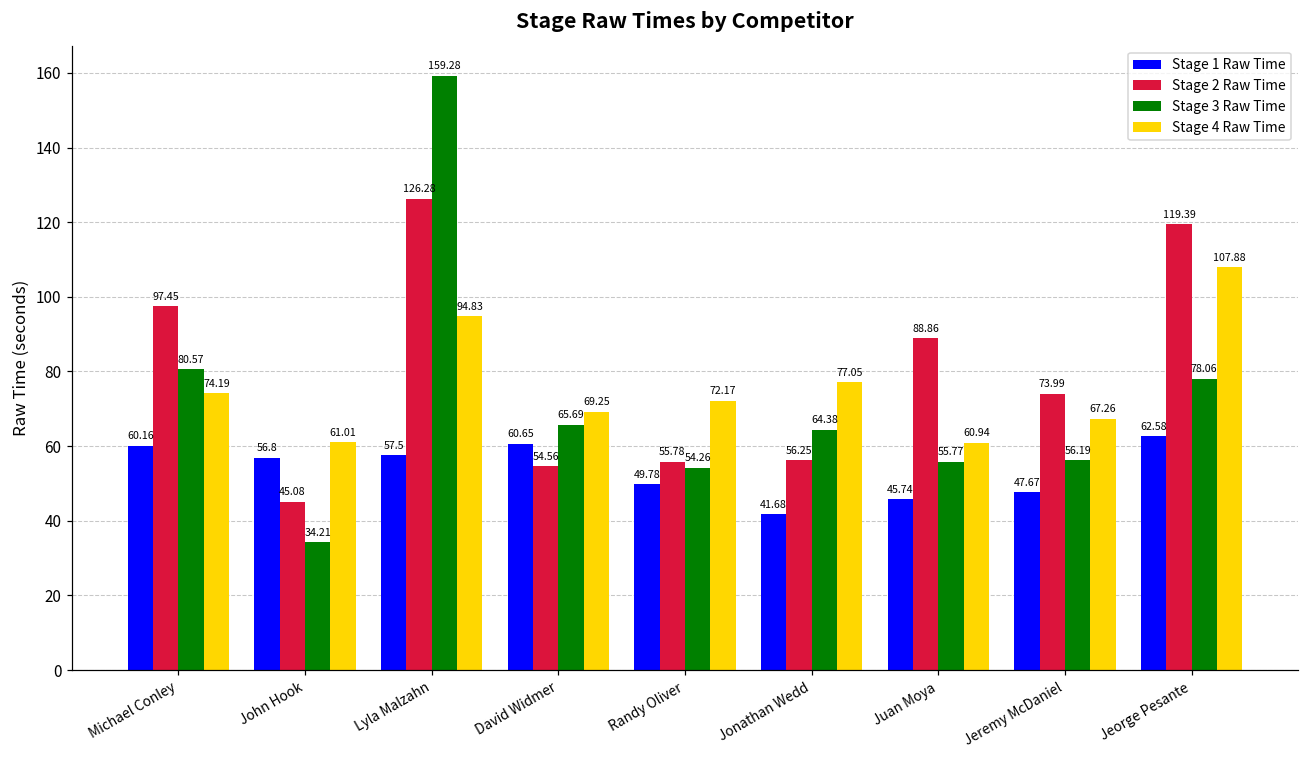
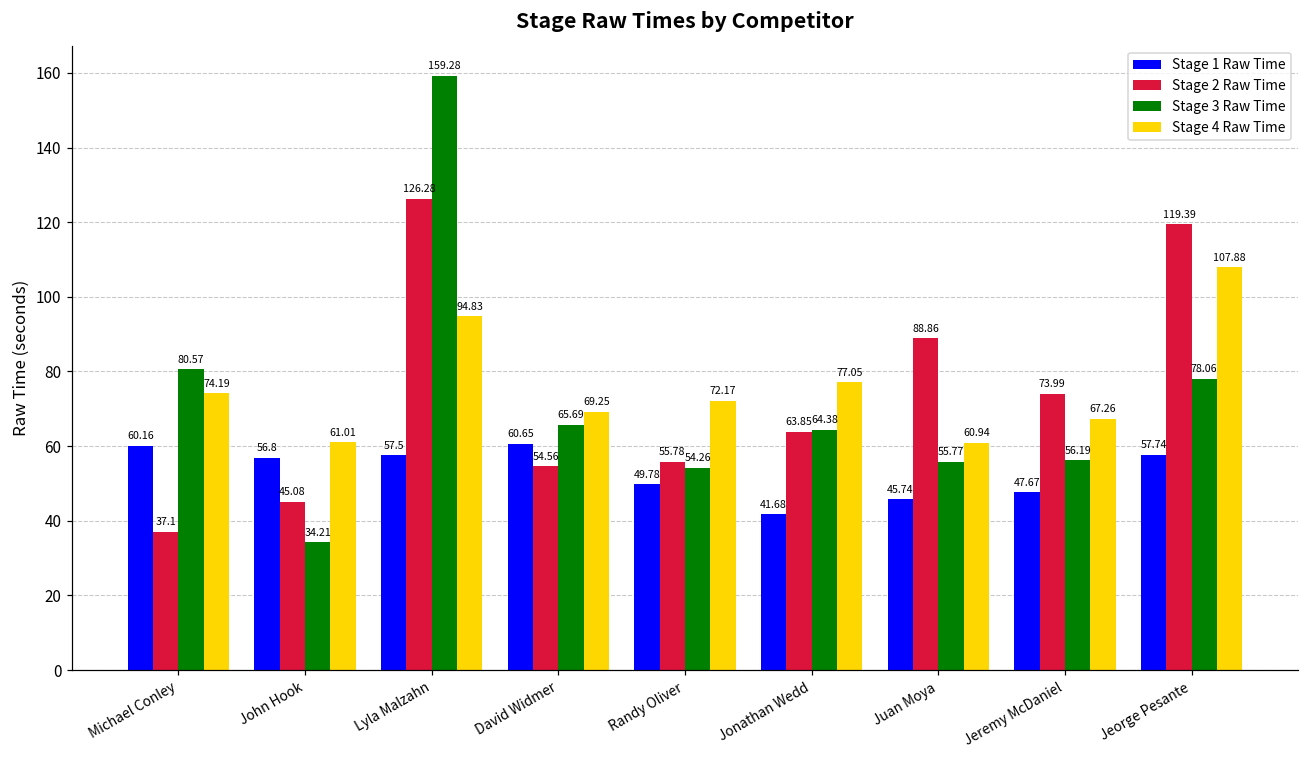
Stage 2 Raw Time, Michael Conley: 97.45 -> 37.1
Stage 2 Raw Time, Jonathan Wedd: 56.25 -> 63.85
Stage 1 Raw Time, Jeorge Pesante: 62.58 -> 57.74
